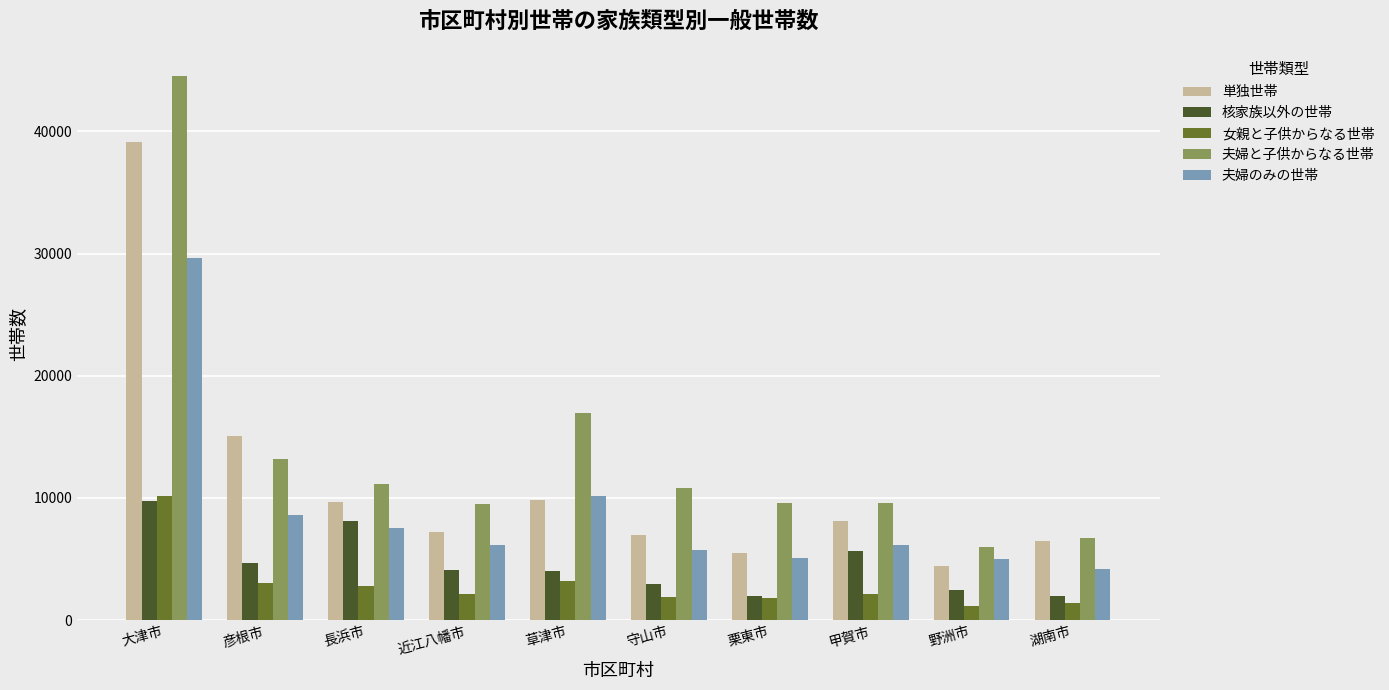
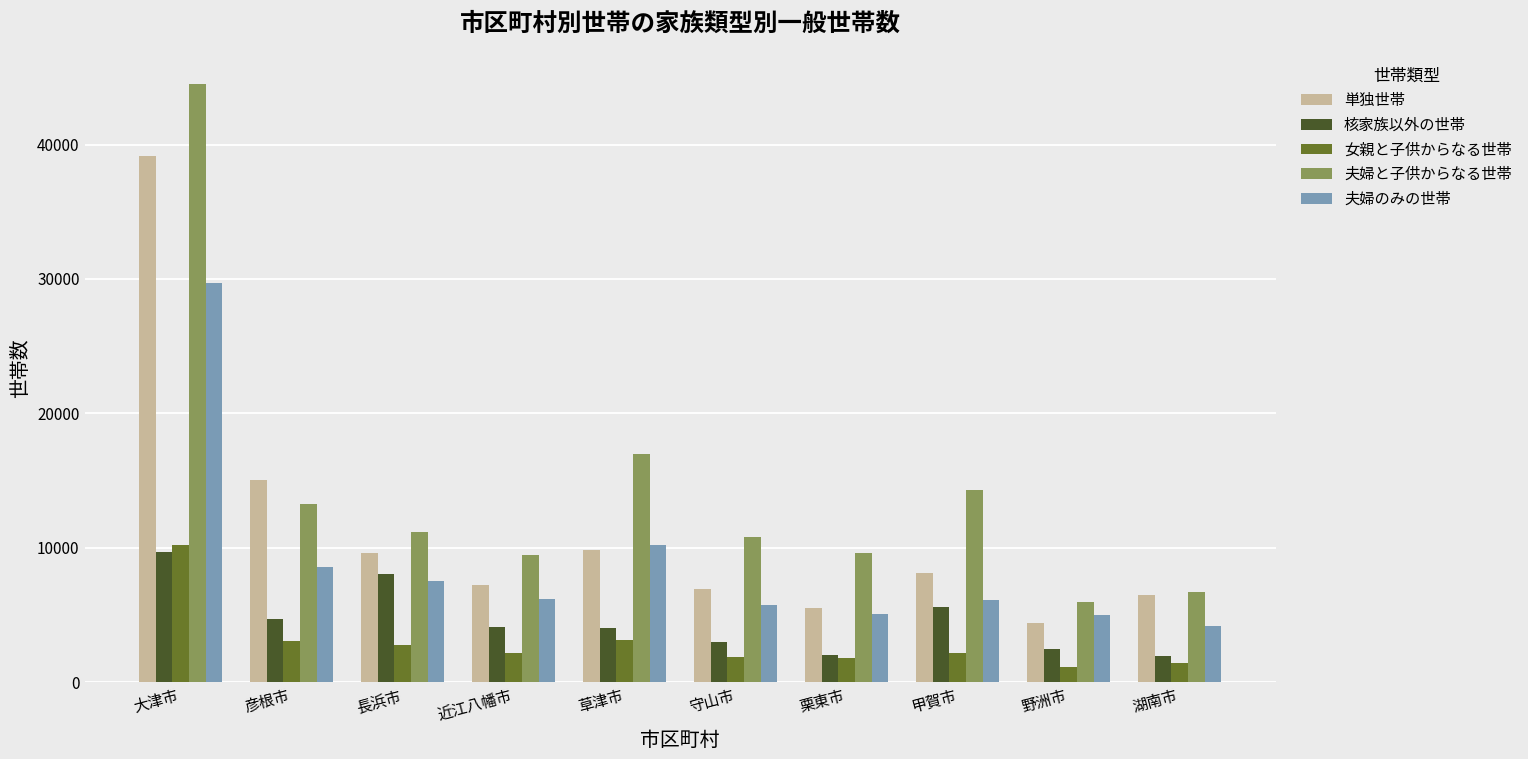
夫婦と子供からなる世帯, 甲賀市: 9600 -> 14300
